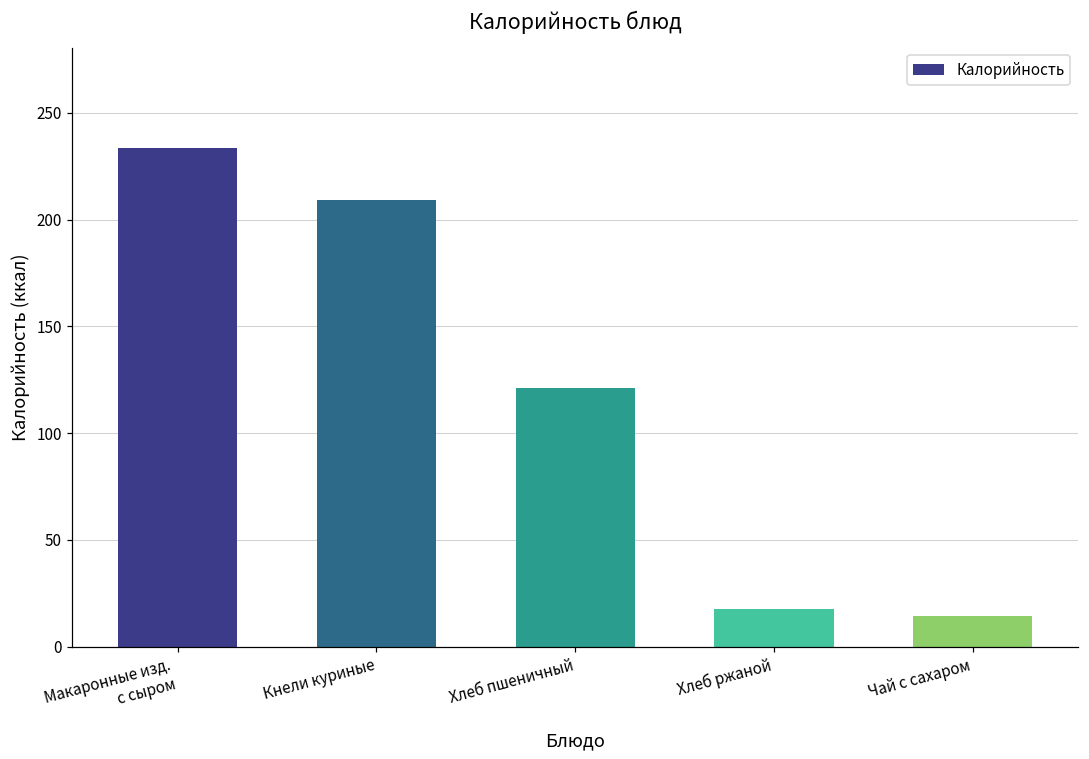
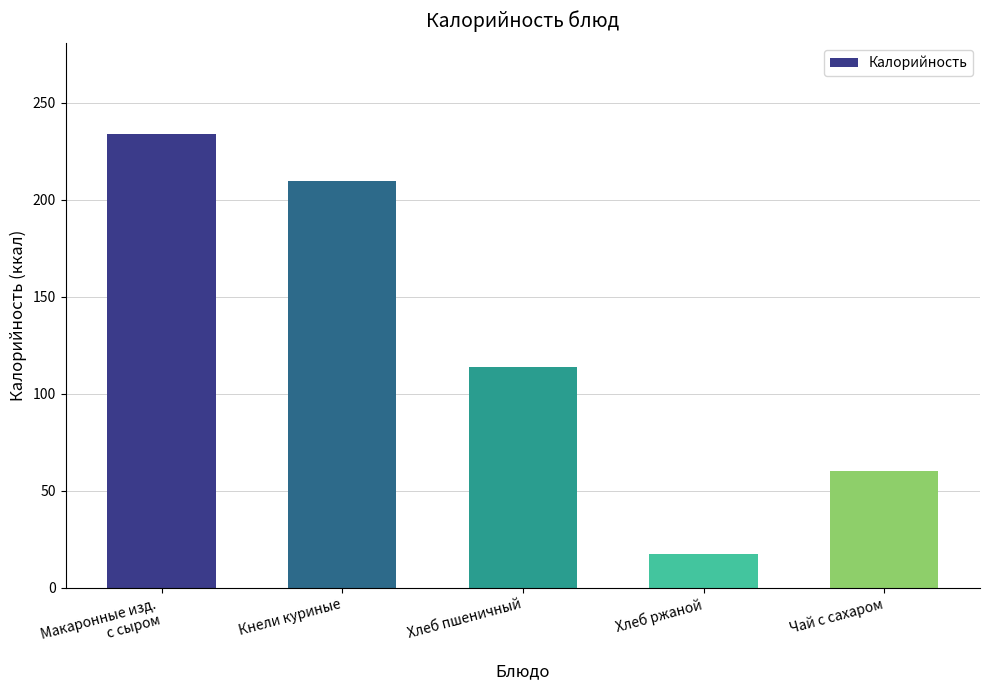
Хлеб пшеничный: 121 -> 114
Чай с сахаром: 15 -> 60
